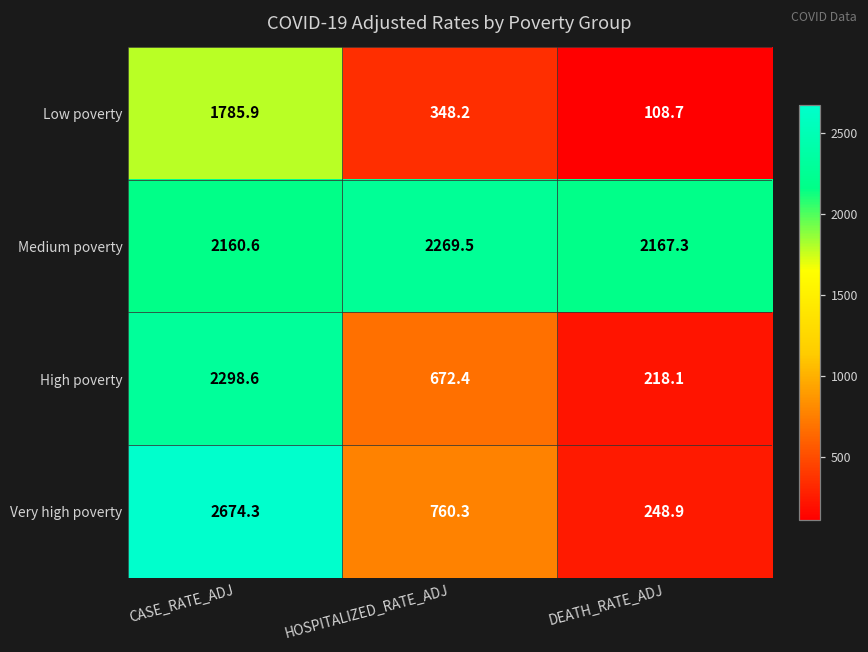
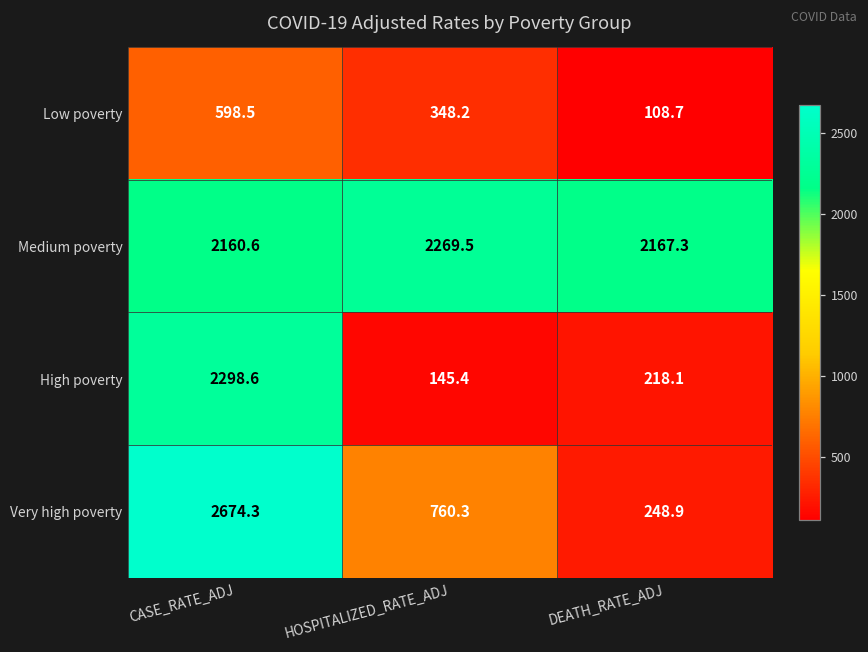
Low poverty, CASE_RATE_ADJ: 1785.9 -> 598.5
High poverty, HOSPITALIZED_RATE_ADJ: 672.4 -> 145.4
